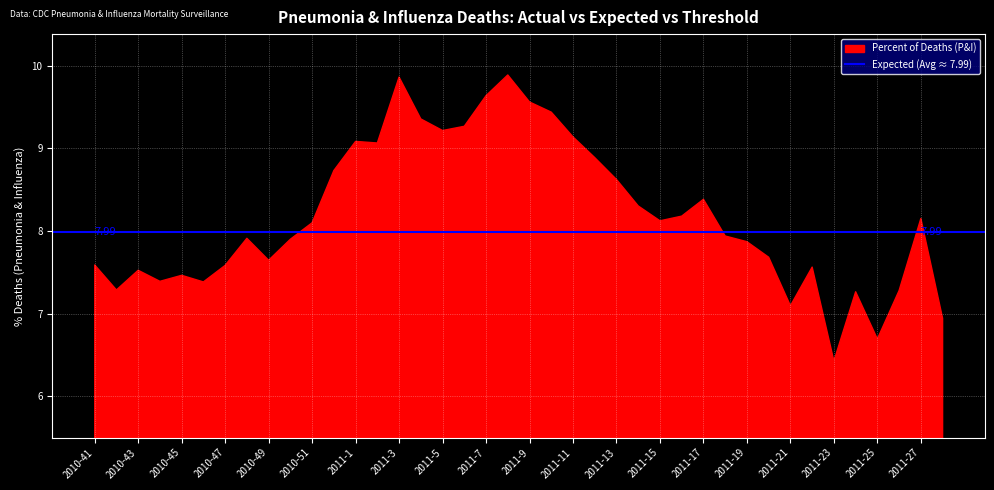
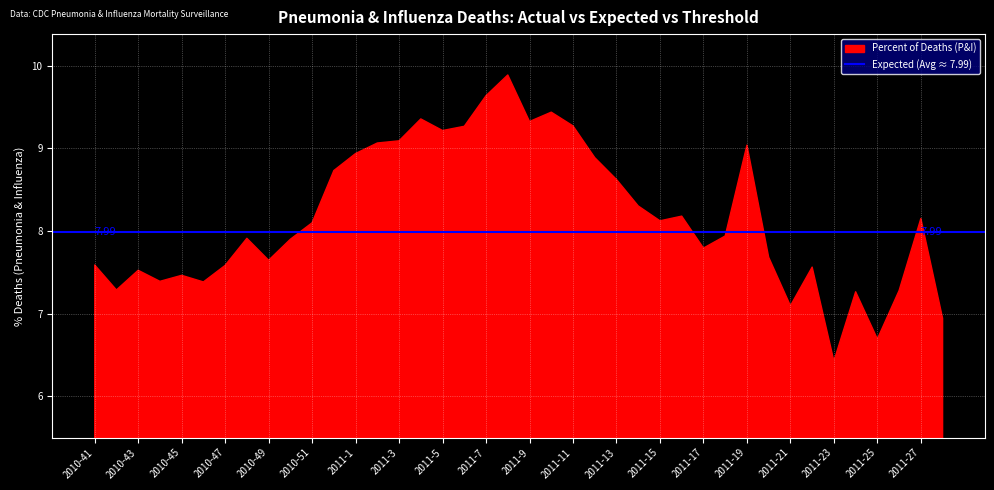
2011-1: 9.1 -> 8.9
2011-3: 9.9 -> 9.1
2011-9: 9.6 -> 9.3
2011-11: 9.1 -> 9.3
2011-17: 8.4 -> 7.8
2011-19: 7.9 -> 9.0
